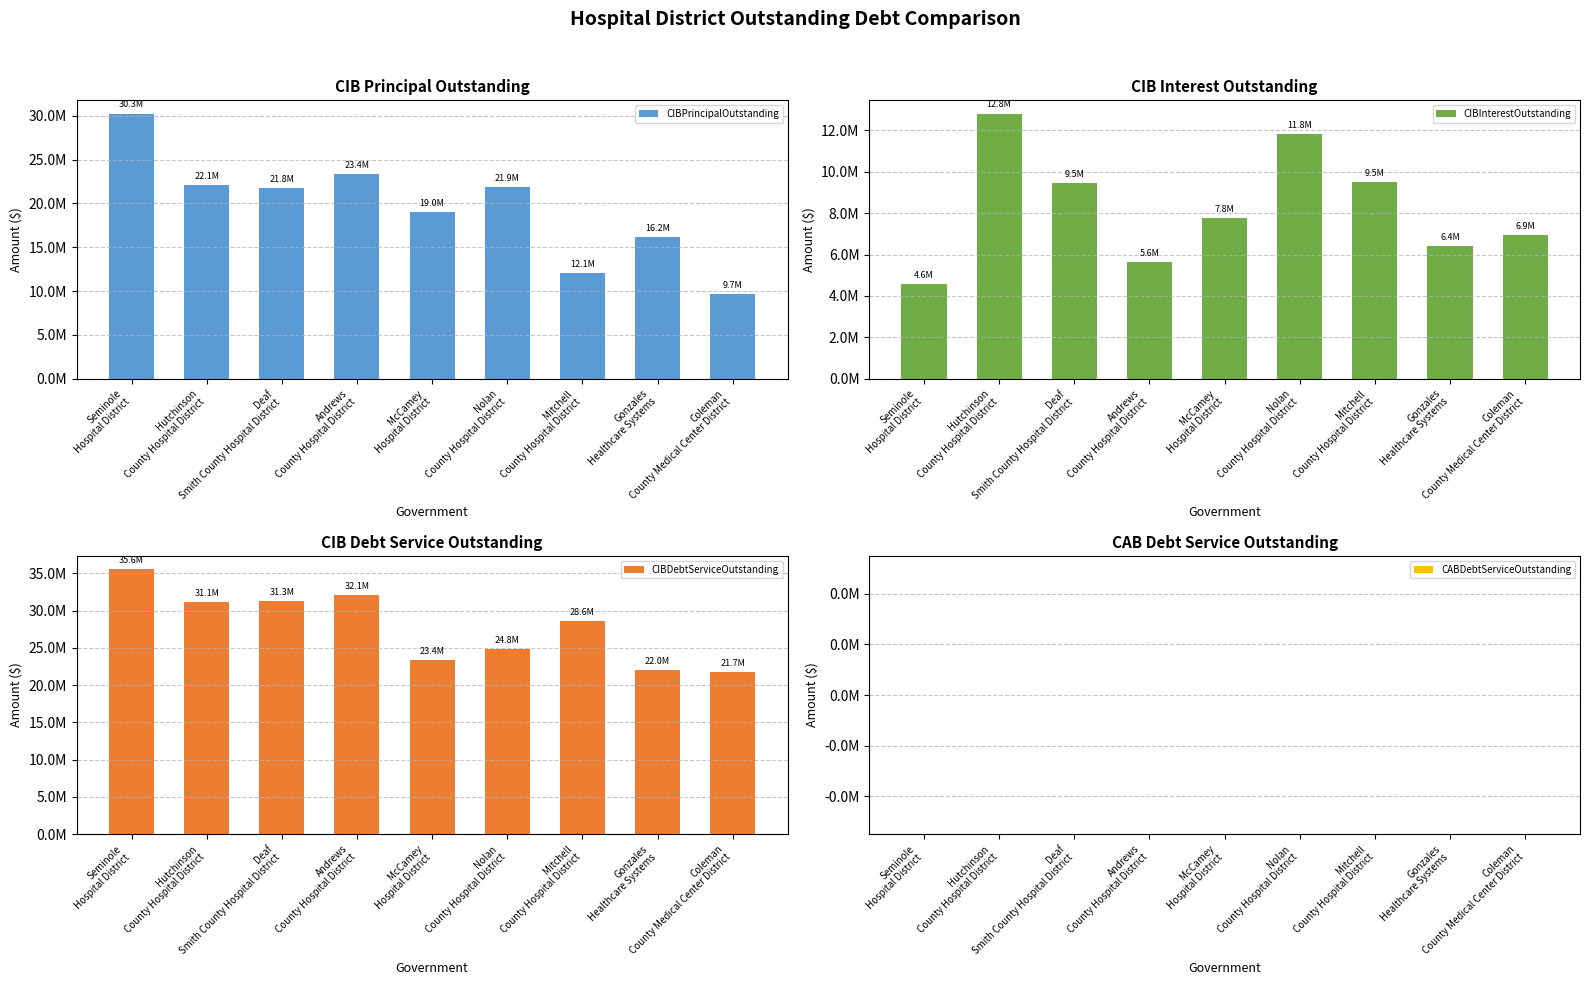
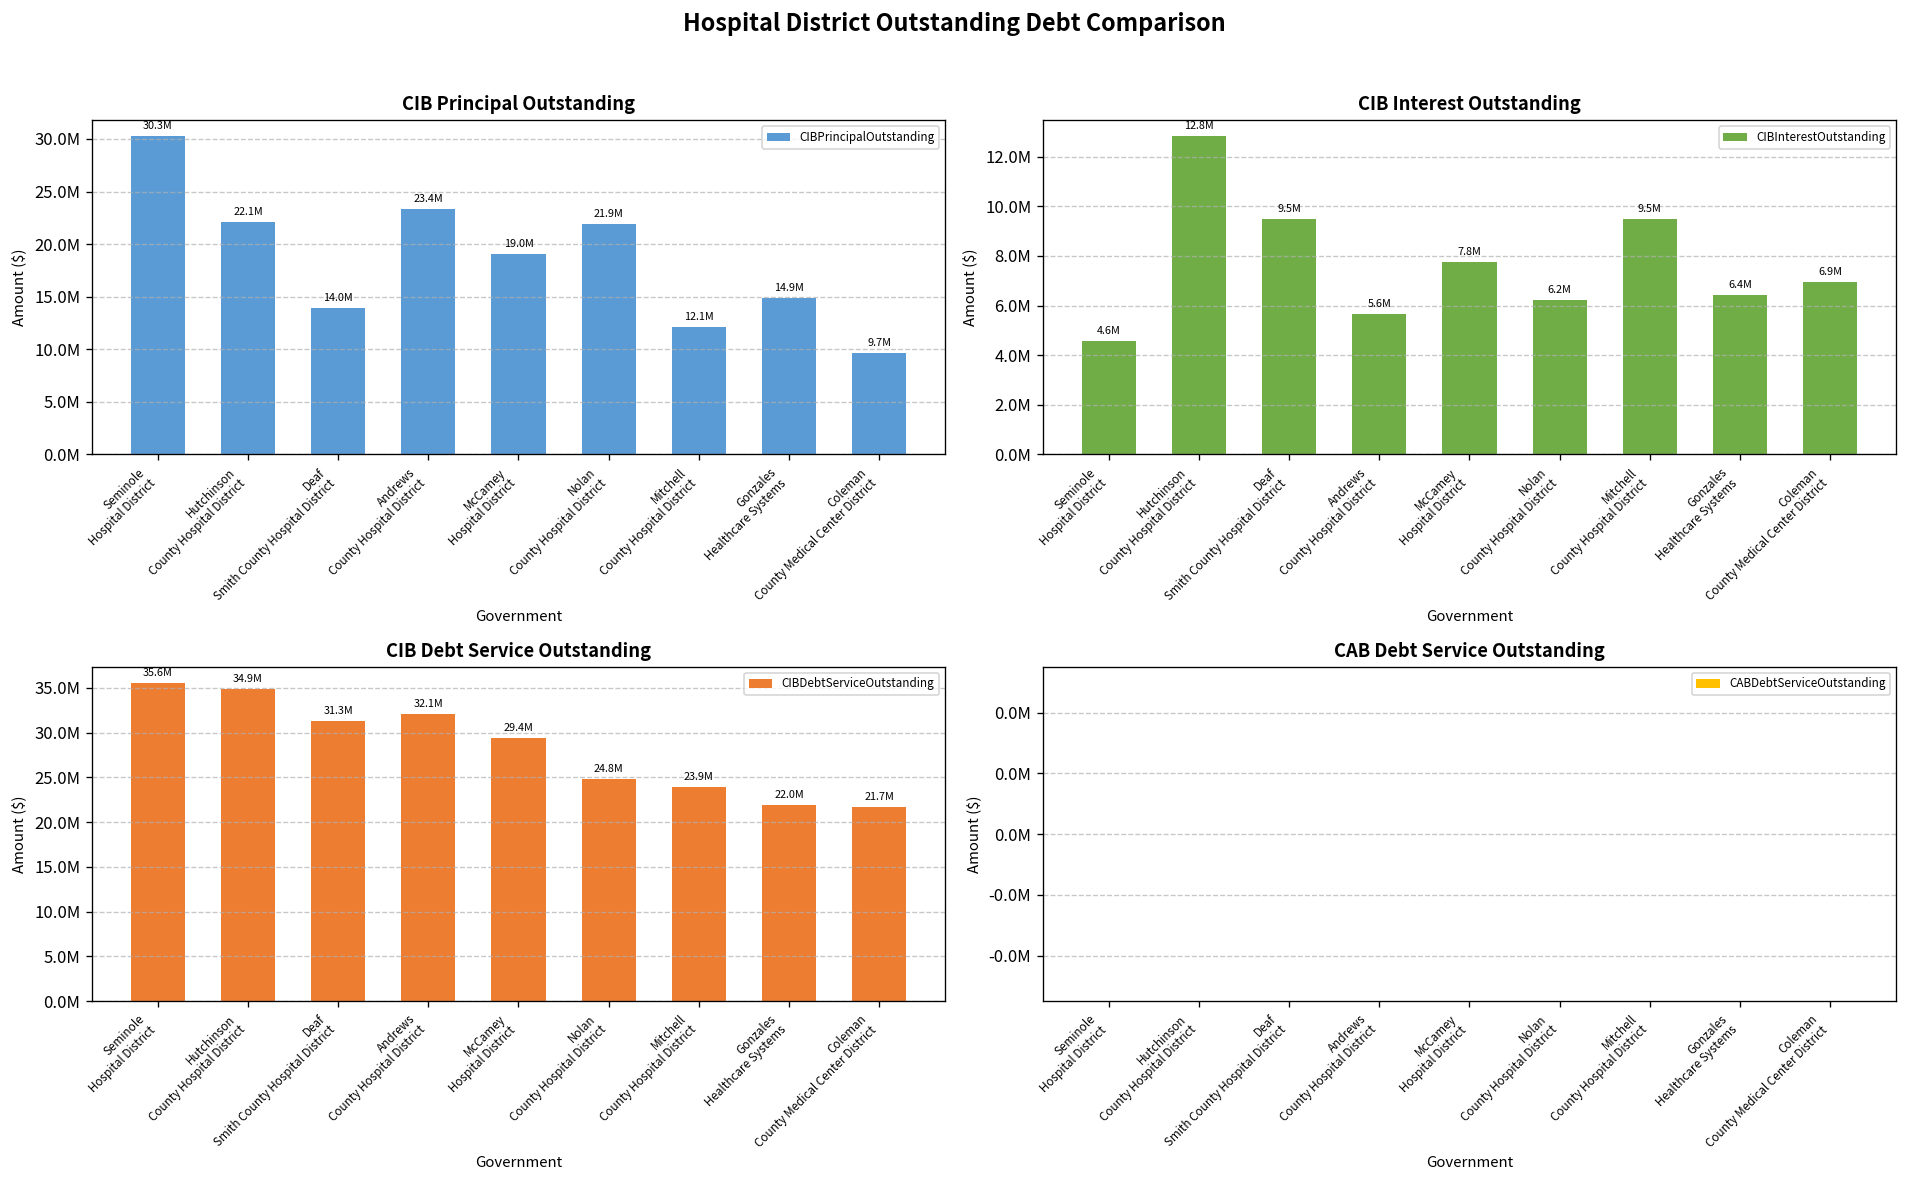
CIB Principal Outstanding, Deaf Smith County Hospital District: 21.8M -> 14.0M
CIB Principal Outstanding, Gonzales Healthcare Systems: 16.2M -> 14.9M
CIB Interest Outstanding, Nolan County Hospital District: 11.8M -> 6.2M
CIB Debt Service Outstanding, Hutchinson County Hospital District: 31.1M -> 34.9M
CIB Debt Service Outstanding, McCamey Hospital District: 23.4M -> 29.4M
CIB Debt Service Outstanding, Mitchell County Hospital District: 28.6M -> 23.9M
